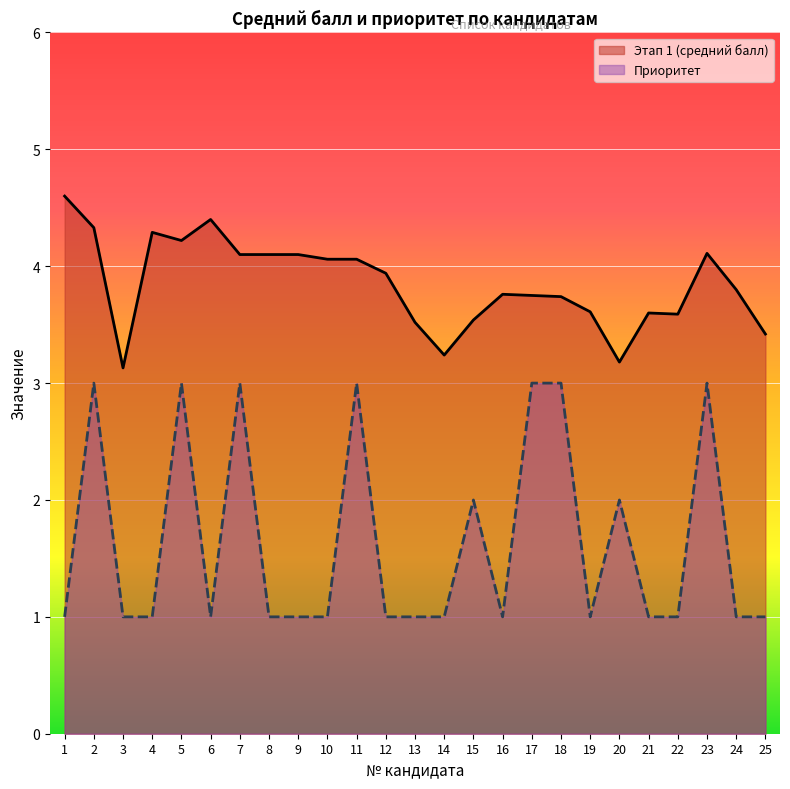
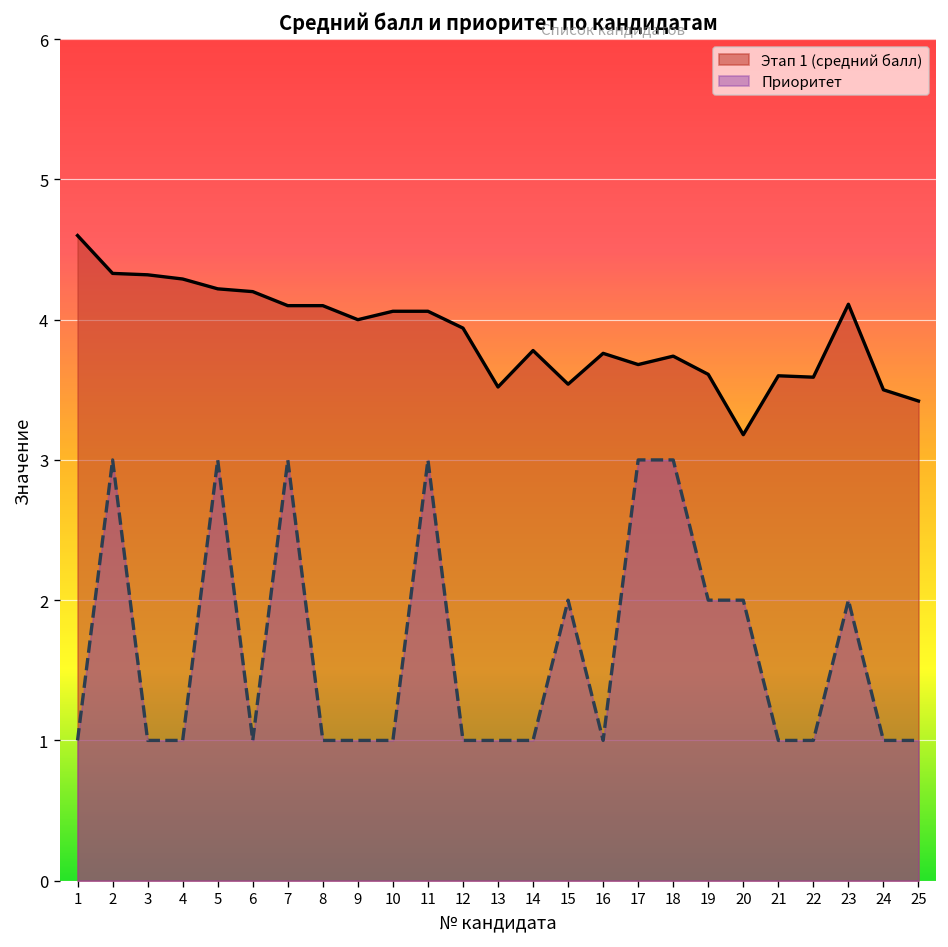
Этап 1 (средний балл), 3: 3.13 -> 4.32
Этап 1 (средний балл), 6: 4.4 -> 4.2
Этап 1 (средний балл), 9: 4.1 -> 4.0
Этап 1 (средний балл), 14: 3.24 -> 3.78
Этап 1 (средний балл), 17: 3.75 -> 3.68
Приоритет, 19: 1 -> 2
Приоритет, 23: 3 -> 2
Этап 1 (средний балл), 24: 3.8 -> 3.5
